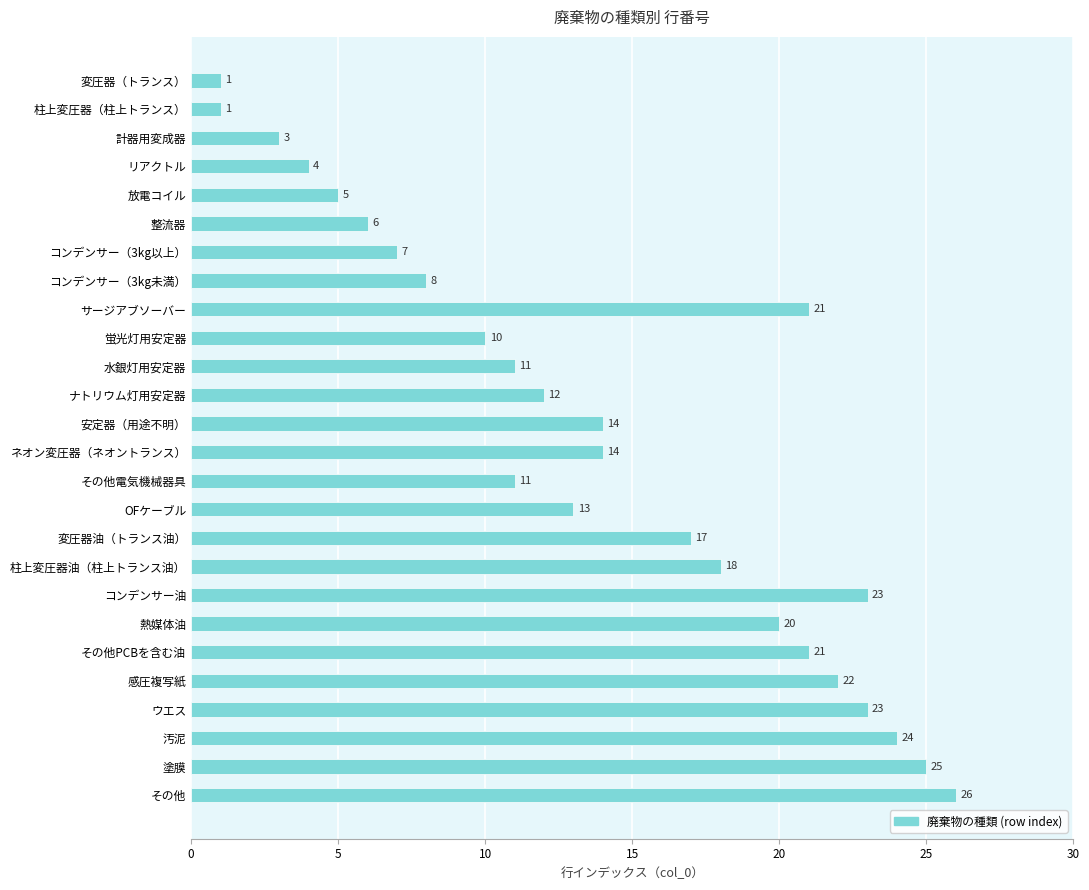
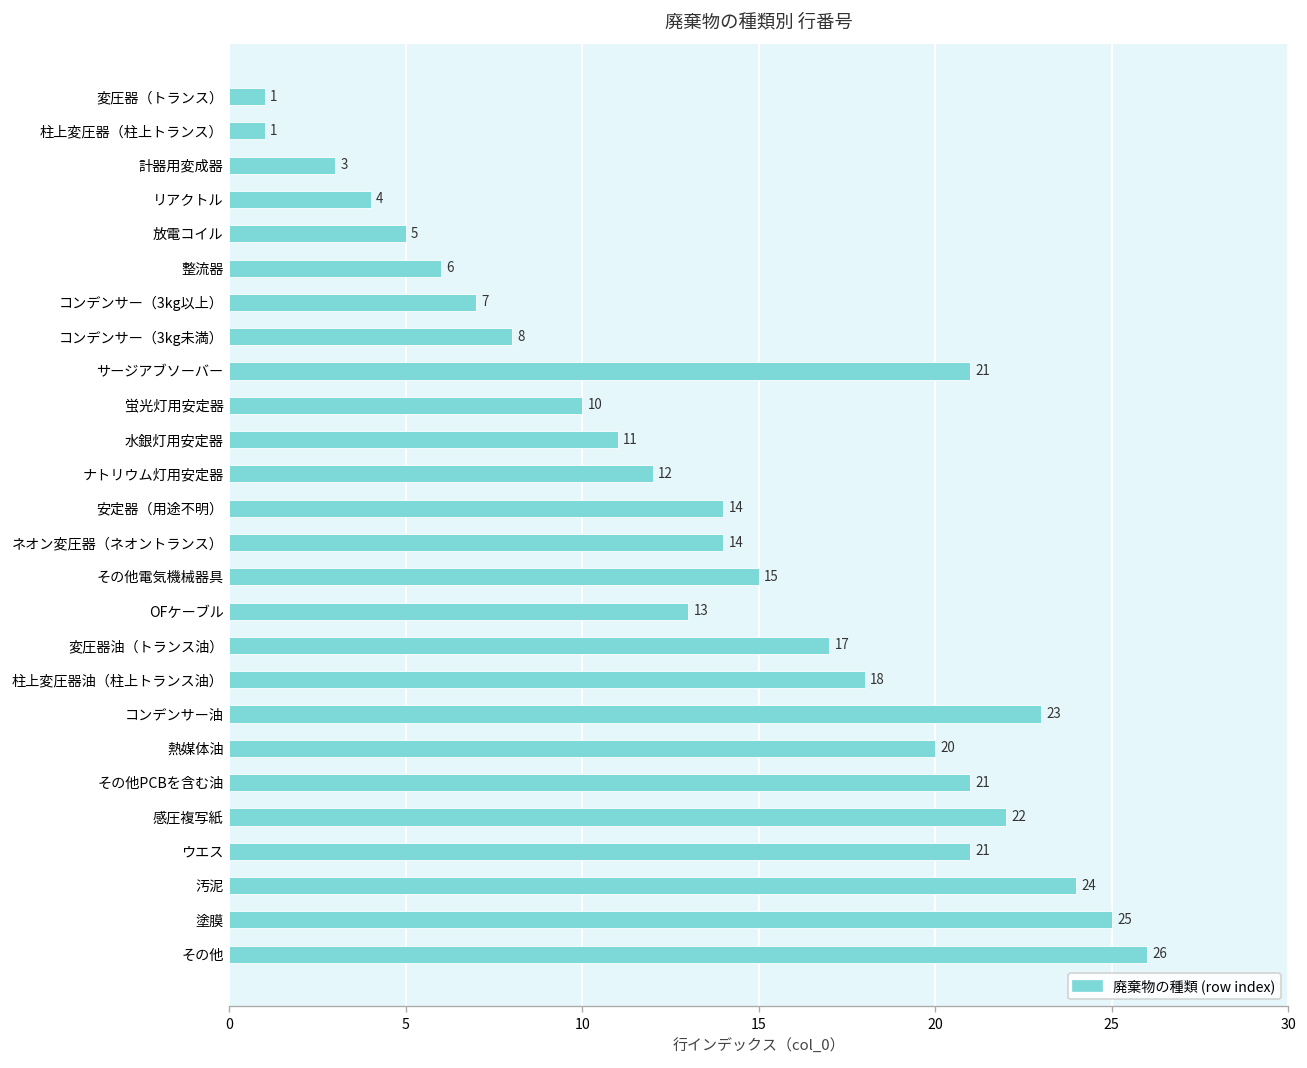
その他電気機械器具: 11 -> 15
ウエス: 23 -> 21
